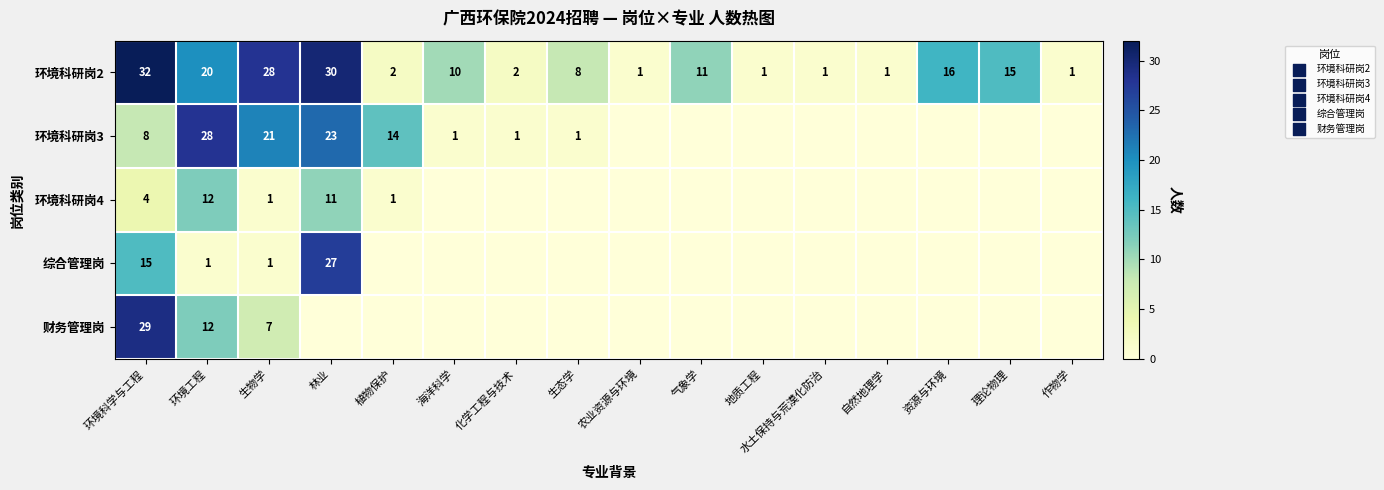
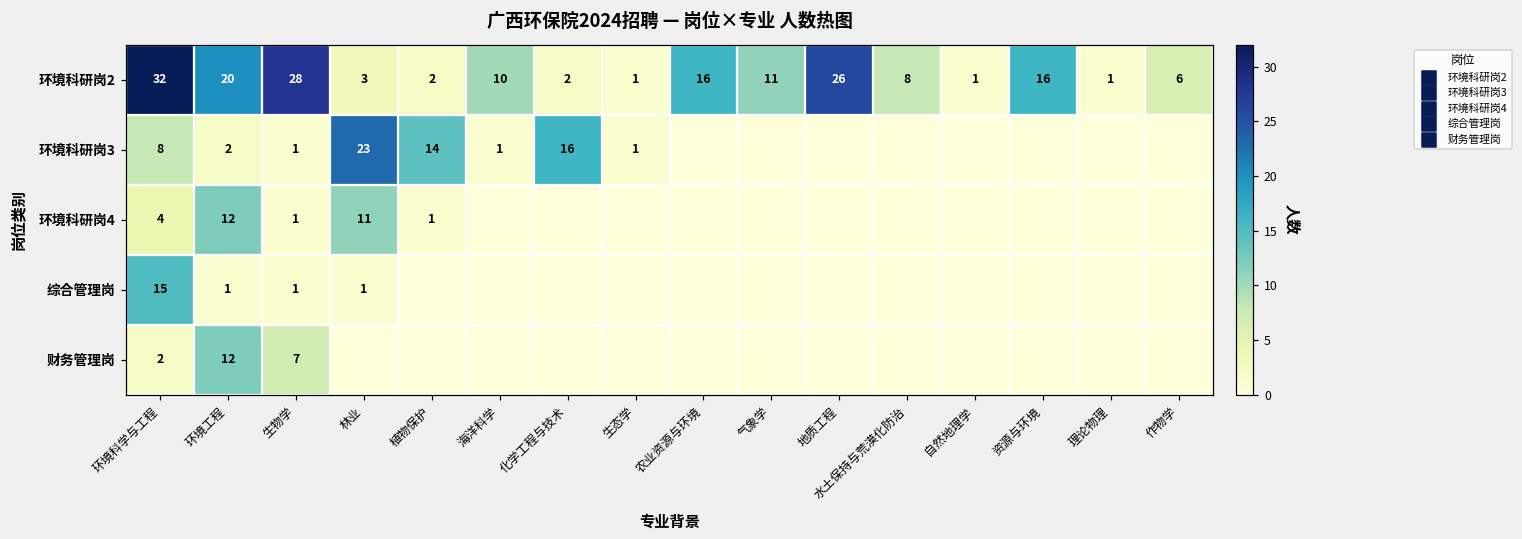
环境科研岗2, 林业: 30 -> 3
环境科研岗2, 生态学: 8 -> 1
环境科研岗2, 农业资源与环境: 1 -> 16
环境科研岗2, 地质工程: 1 -> 26
环境科研岗2, 水土保持与荒漠化防治: 1 -> 8
环境科研岗2, 理论物理: 15 -> 1
环境科研岗2, 作物学: 1 -> 6
环境科研岗3, 环境工程: 28 -> 2
环境科研岗3, 生物学: 21 -> 1
环境科研岗3, 化学工程与技术: 1 -> 16
综合管理岗, 林业: 27 -> 1
财务管理岗, 环境科学与工程: 29 -> 2
